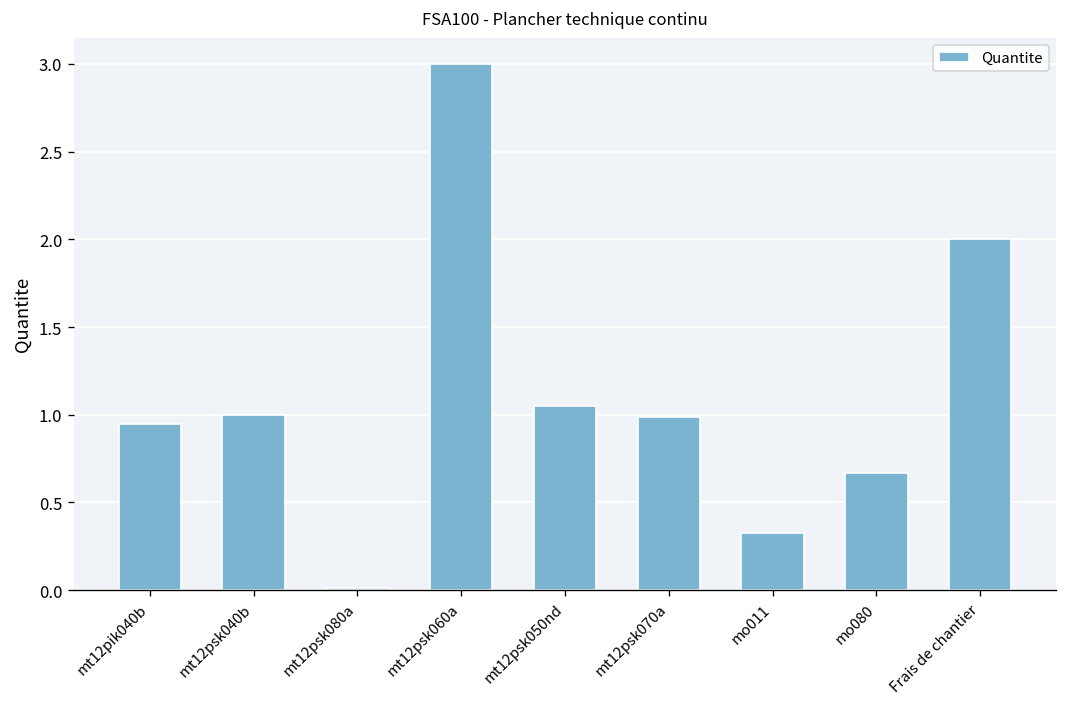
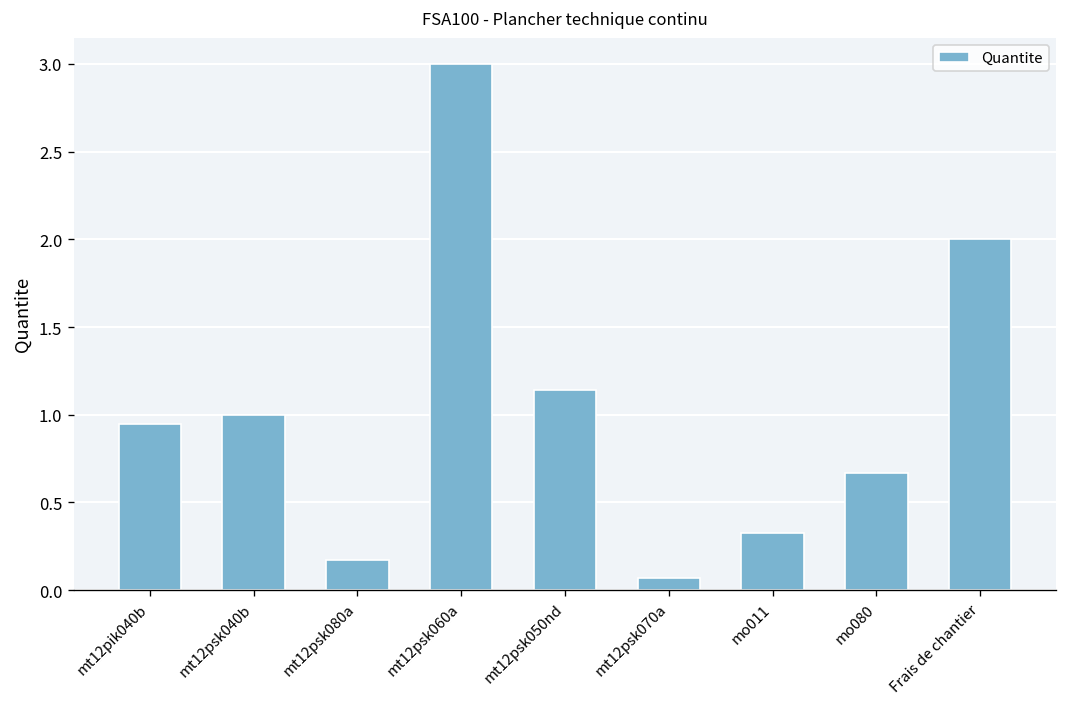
mt12psk080a: 0.01 -> 0.17
mt12psk050nd: 1.05 -> 1.14
mt12psk070a: 0.99 -> 0.07
